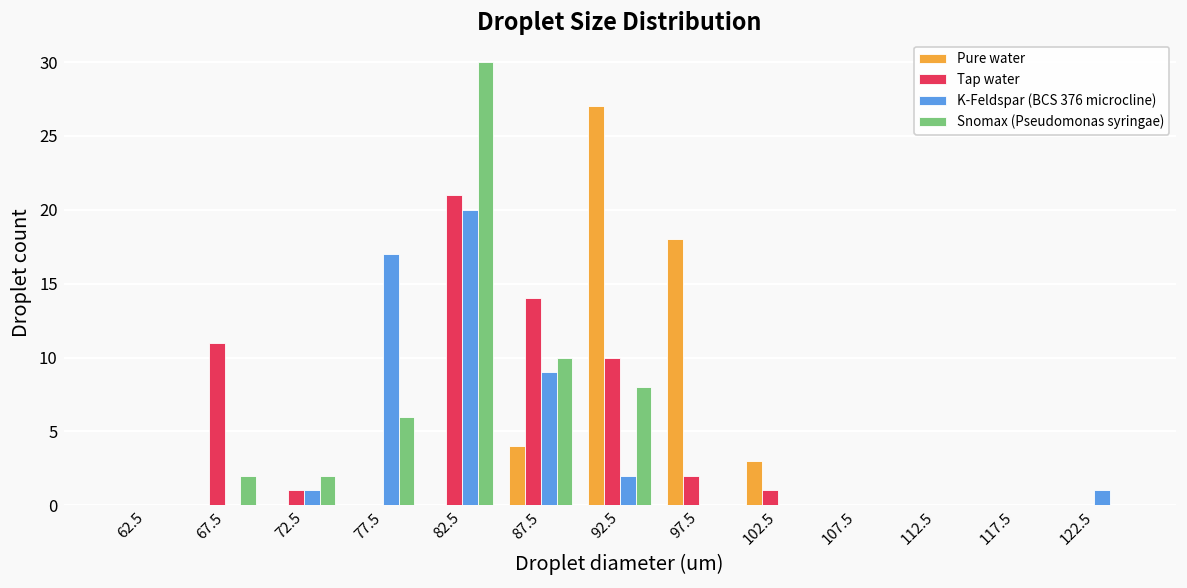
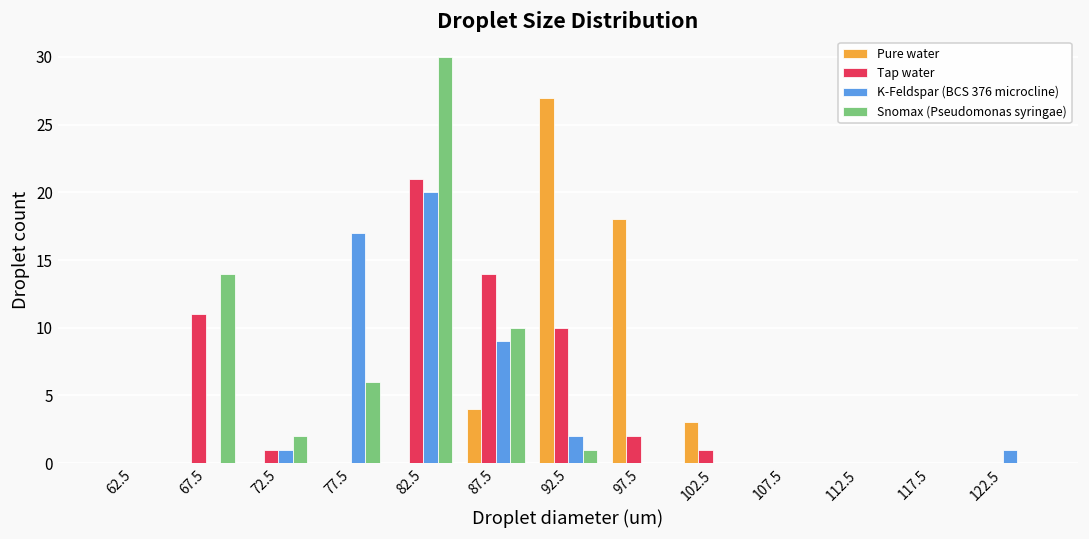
Snomax (Pseudomonas syringae), 67.5: 2 -> 14
Snomax (Pseudomonas syringae), 92.5: 8 -> 1
